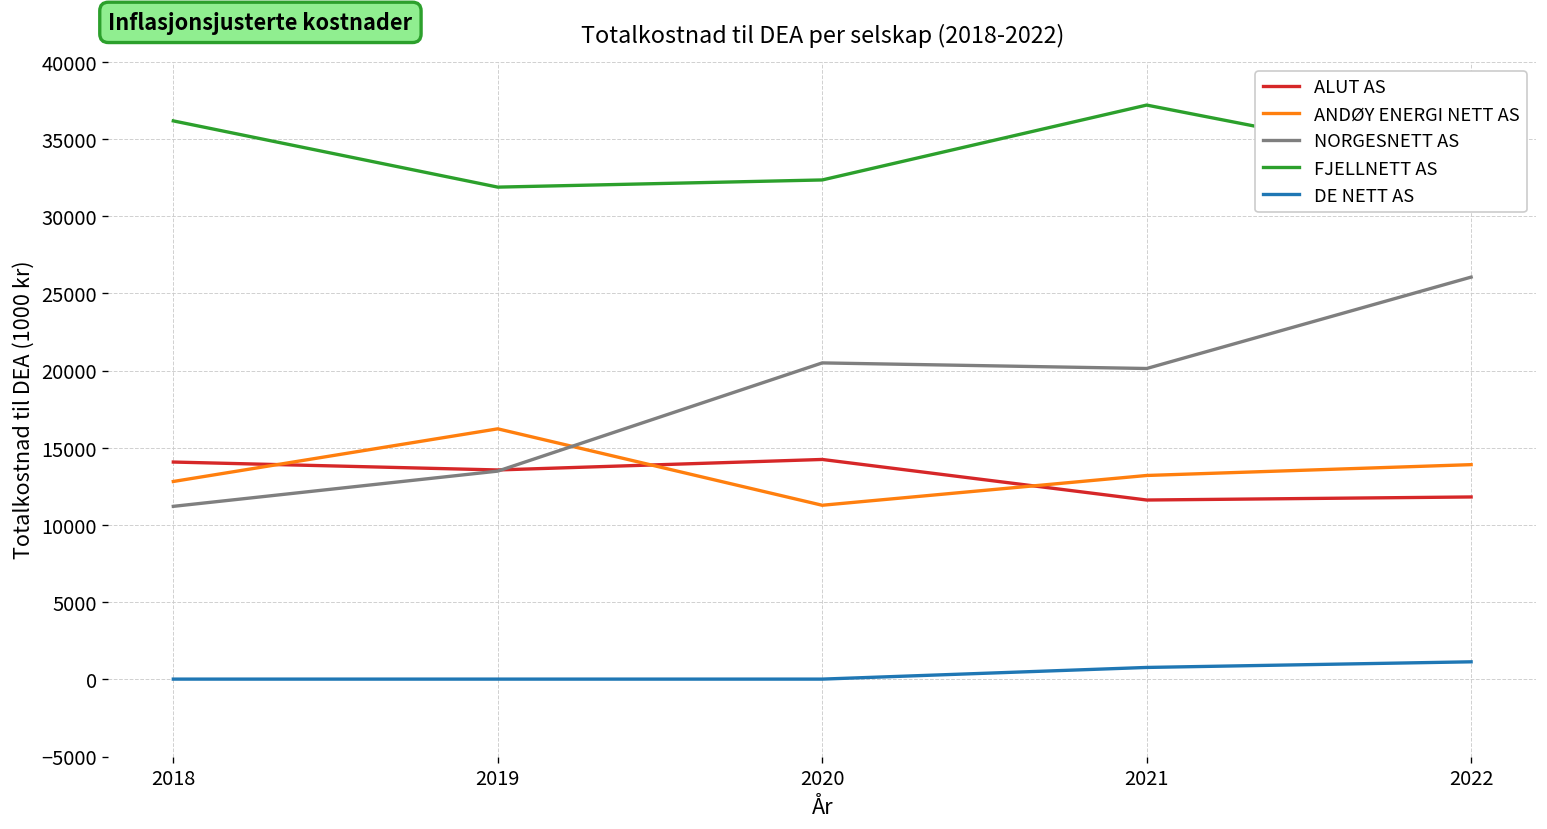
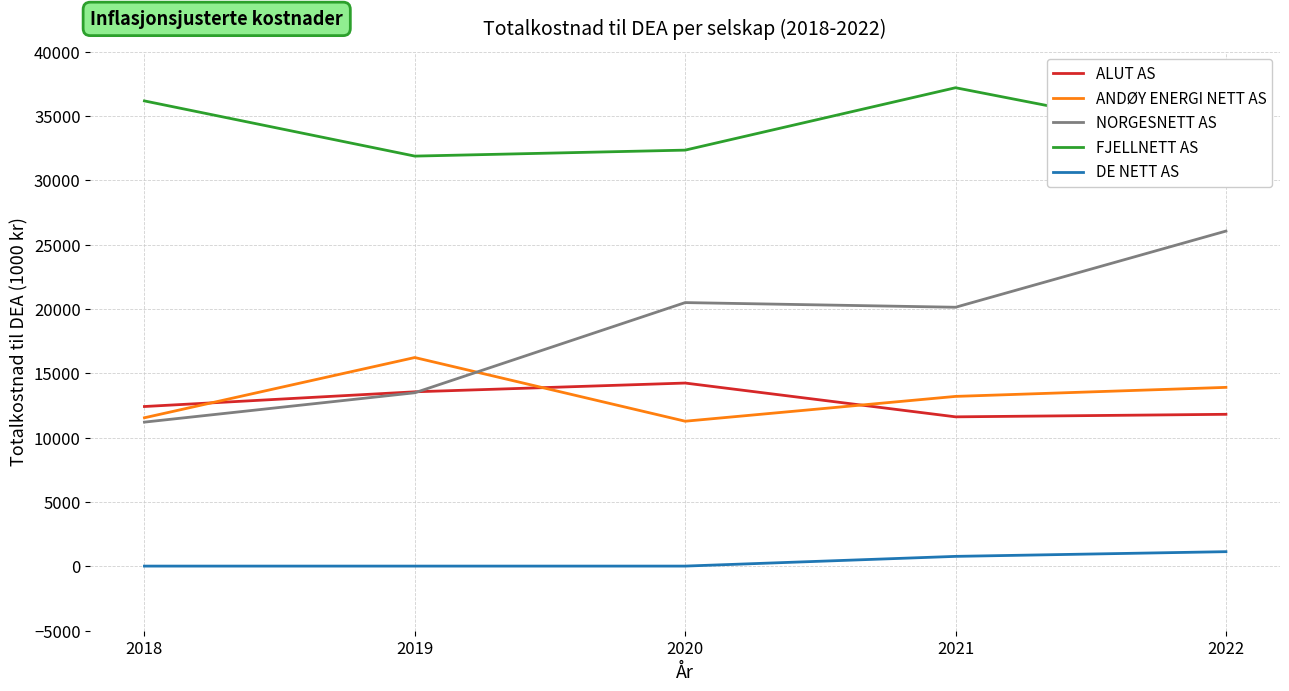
ALUT AS, 2018: 14100 -> 12400
ANDØY ENERGI NETT AS, 2018: 12800 -> 11500
